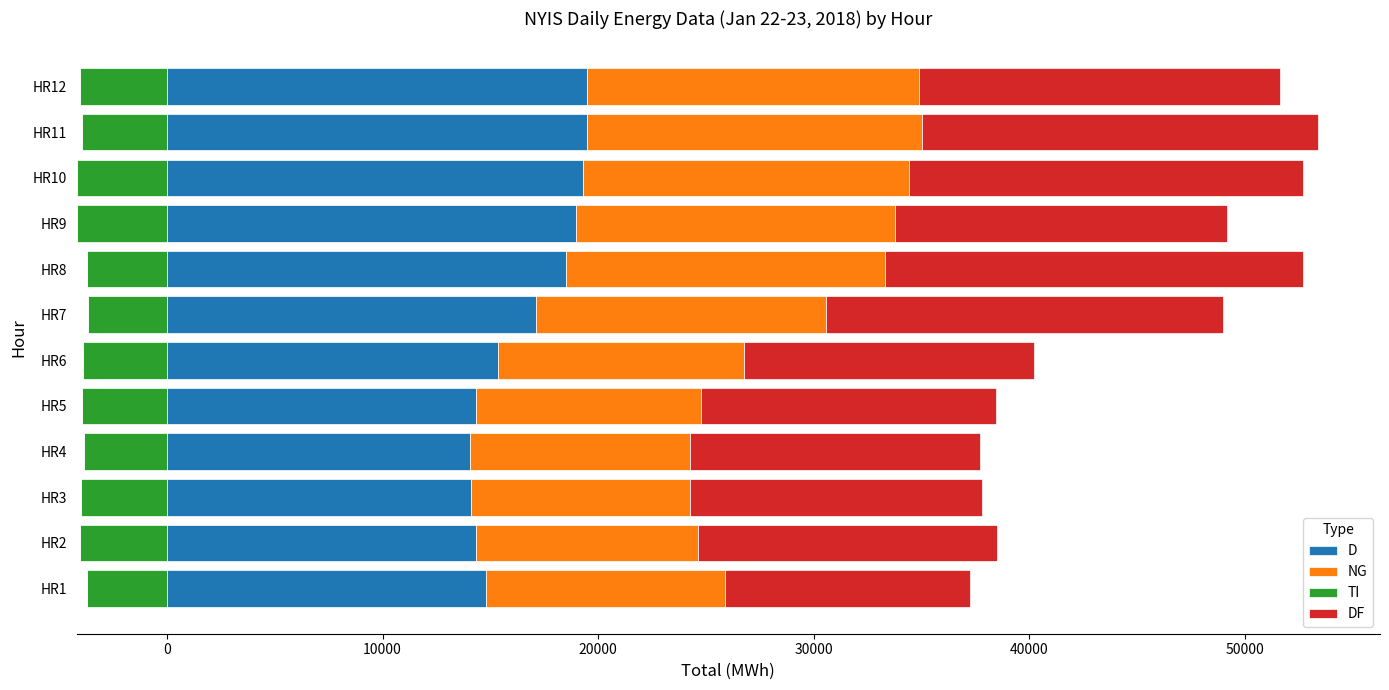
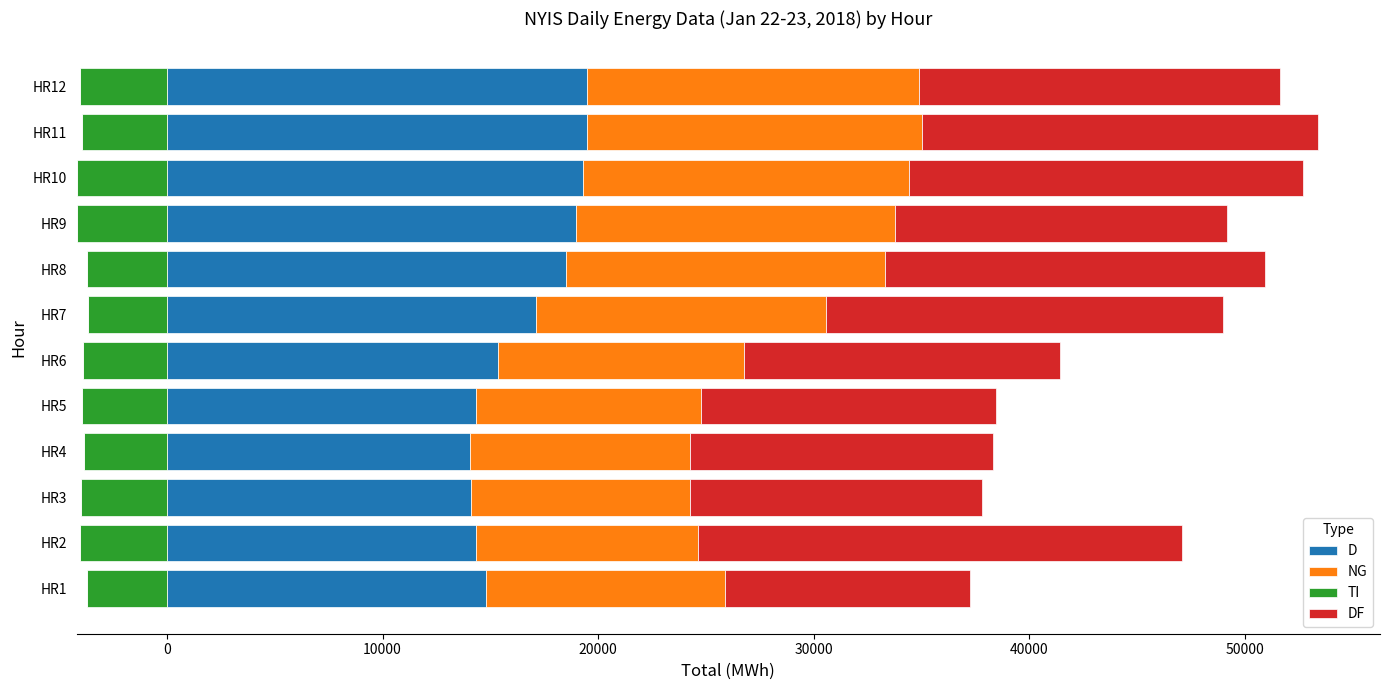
DF, HR8: 19400 -> 17700
DF, HR6: 13400 -> 14600
DF, HR4: 13500 -> 14100
DF, HR2: 13900 -> 22500
